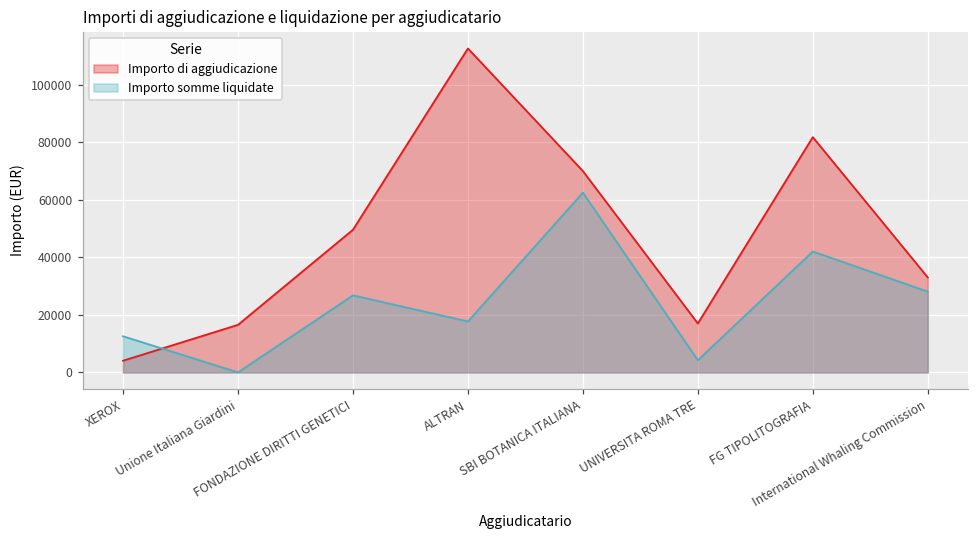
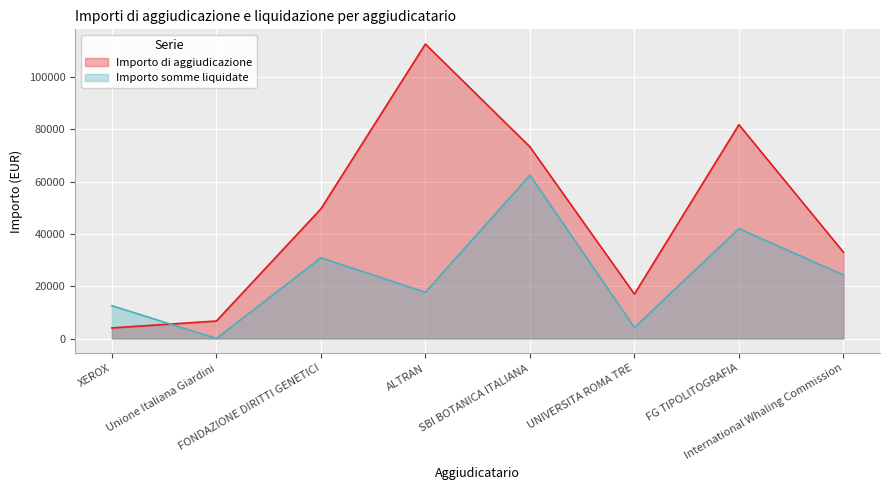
Importo di aggiudicazione, Unione Italiana Giardini: 17000 -> 7000
Importo somme liquidate, FONDAZIONE DIRITTI GENETICI: 27000 -> 31000
Importo di aggiudicazione, SBI BOTANICA ITALIANA: 70000 -> 73000
Importo somme liquidate, International Whaling Commission: 28000 -> 24000
